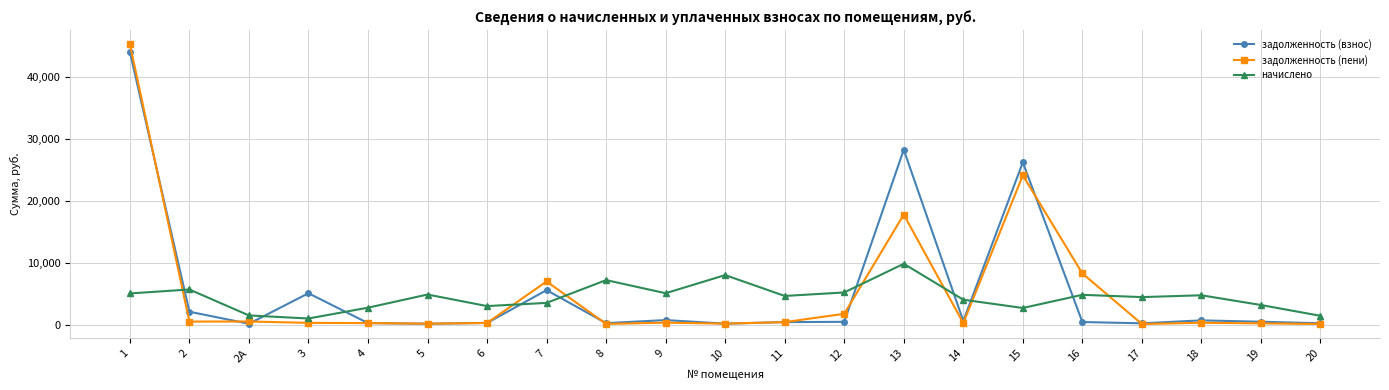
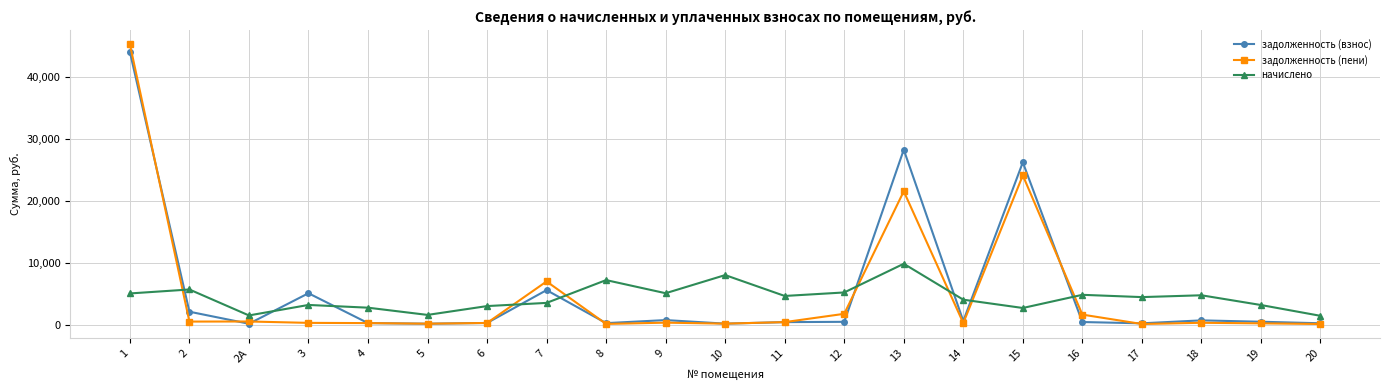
начислено, 3: 1,000 -> 3,000
начислено, 5: 5,000 -> 2,000
задолженность (пени), 13: 18,000 -> 22,000
задолженность (пени), 16: 8,000 -> 2,000
